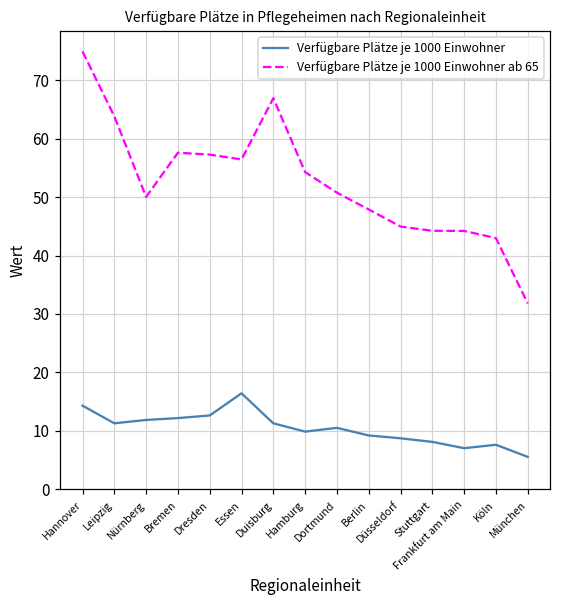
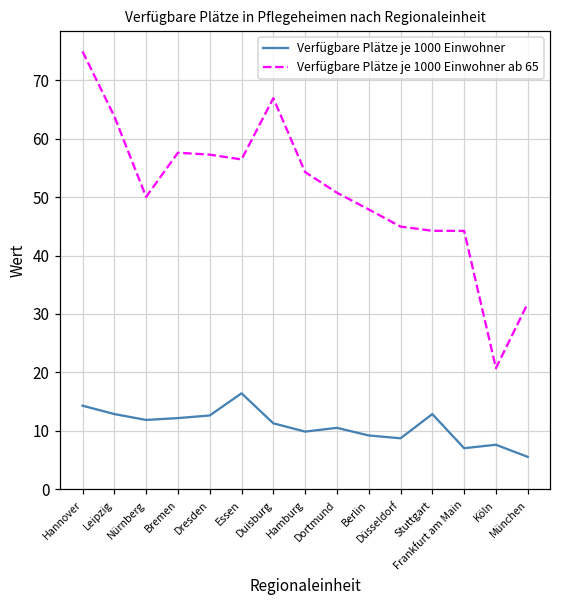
Verfügbare Plätze je 1000 Einwohner, Leipzig: 11 -> 13
Verfügbare Plätze je 1000 Einwohner, Stuttgart: 8 -> 13
Verfügbare Plätze je 1000 Einwohner ab 65, Köln: 43 -> 21
